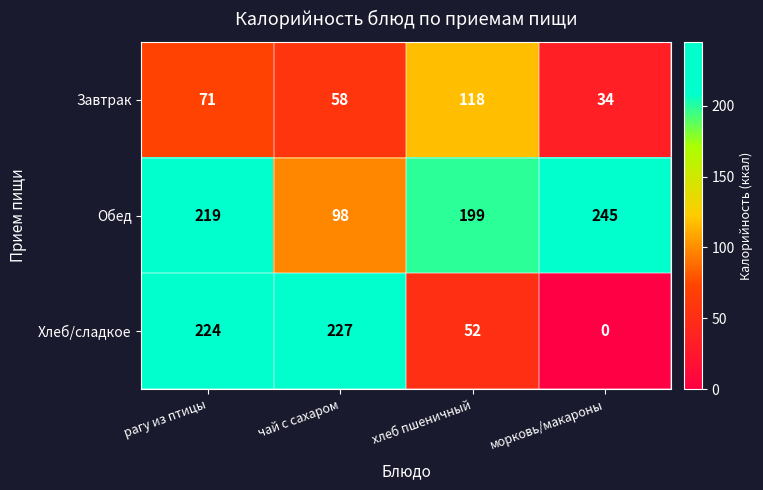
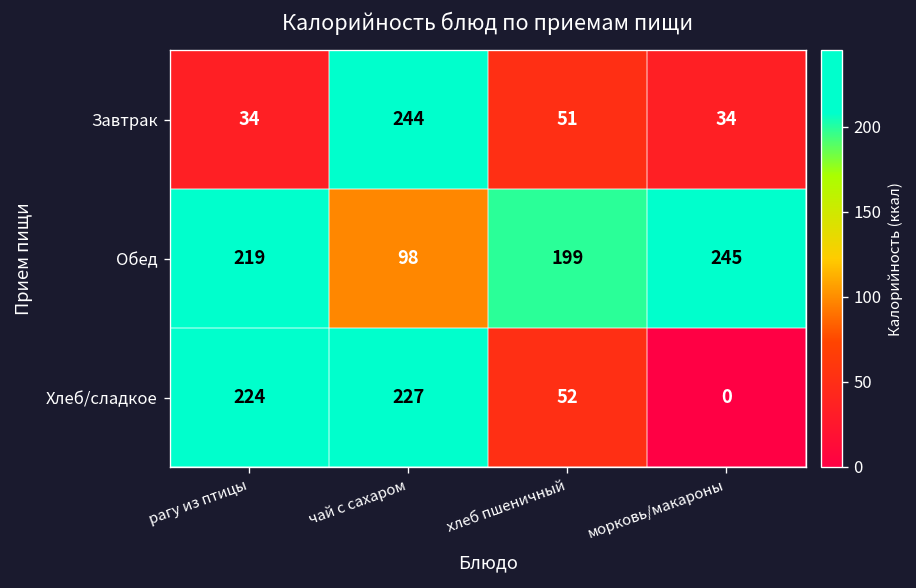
Завтрак, рагу из птицы: 71 -> 34
Завтрак, чай с сахаром: 58 -> 244
Завтрак, хлеб пшеничный: 118 -> 51
